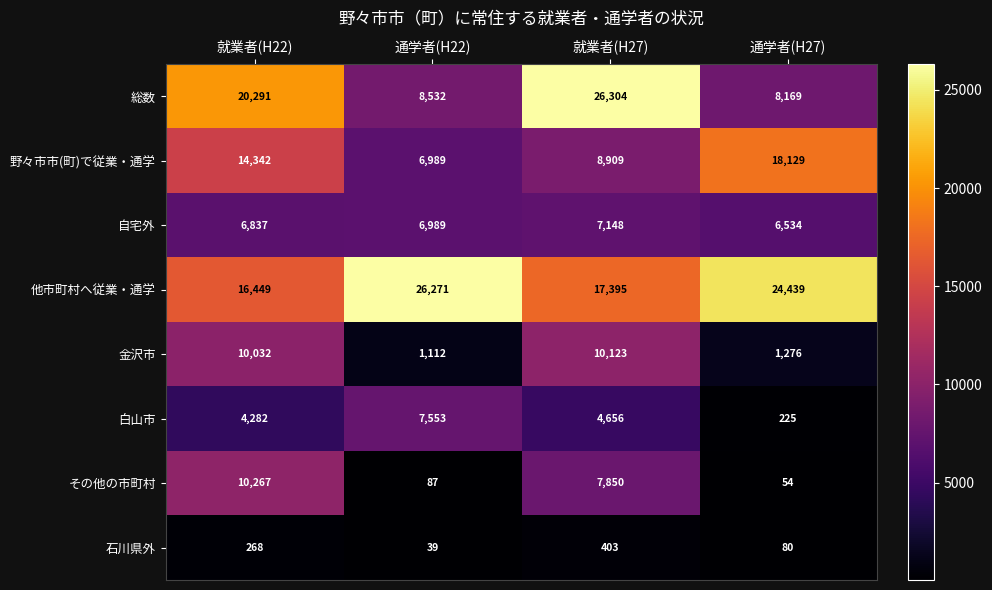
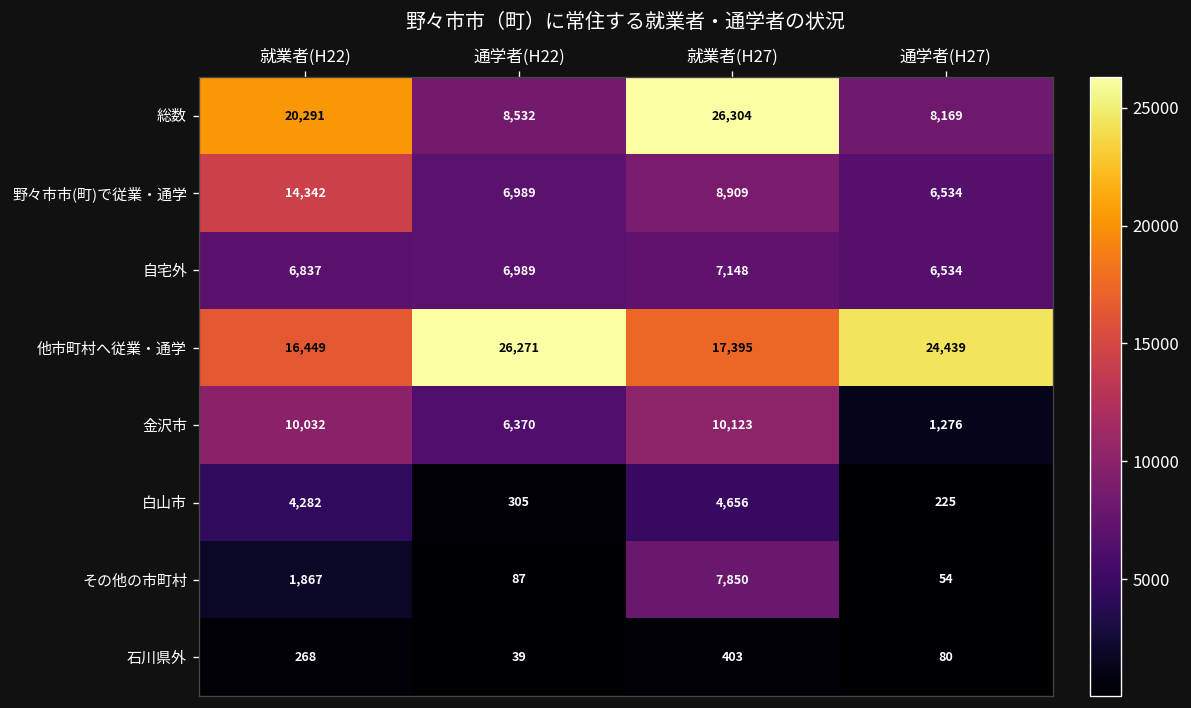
野々市市(町)で従業・通学, 通学者(H27): 18,129 -> 6,534
金沢市, 通学者(H22): 1,112 -> 6,370
白山市, 通学者(H22): 7,553 -> 305
その他の市町村, 就業者(H22): 10,267 -> 1,867
